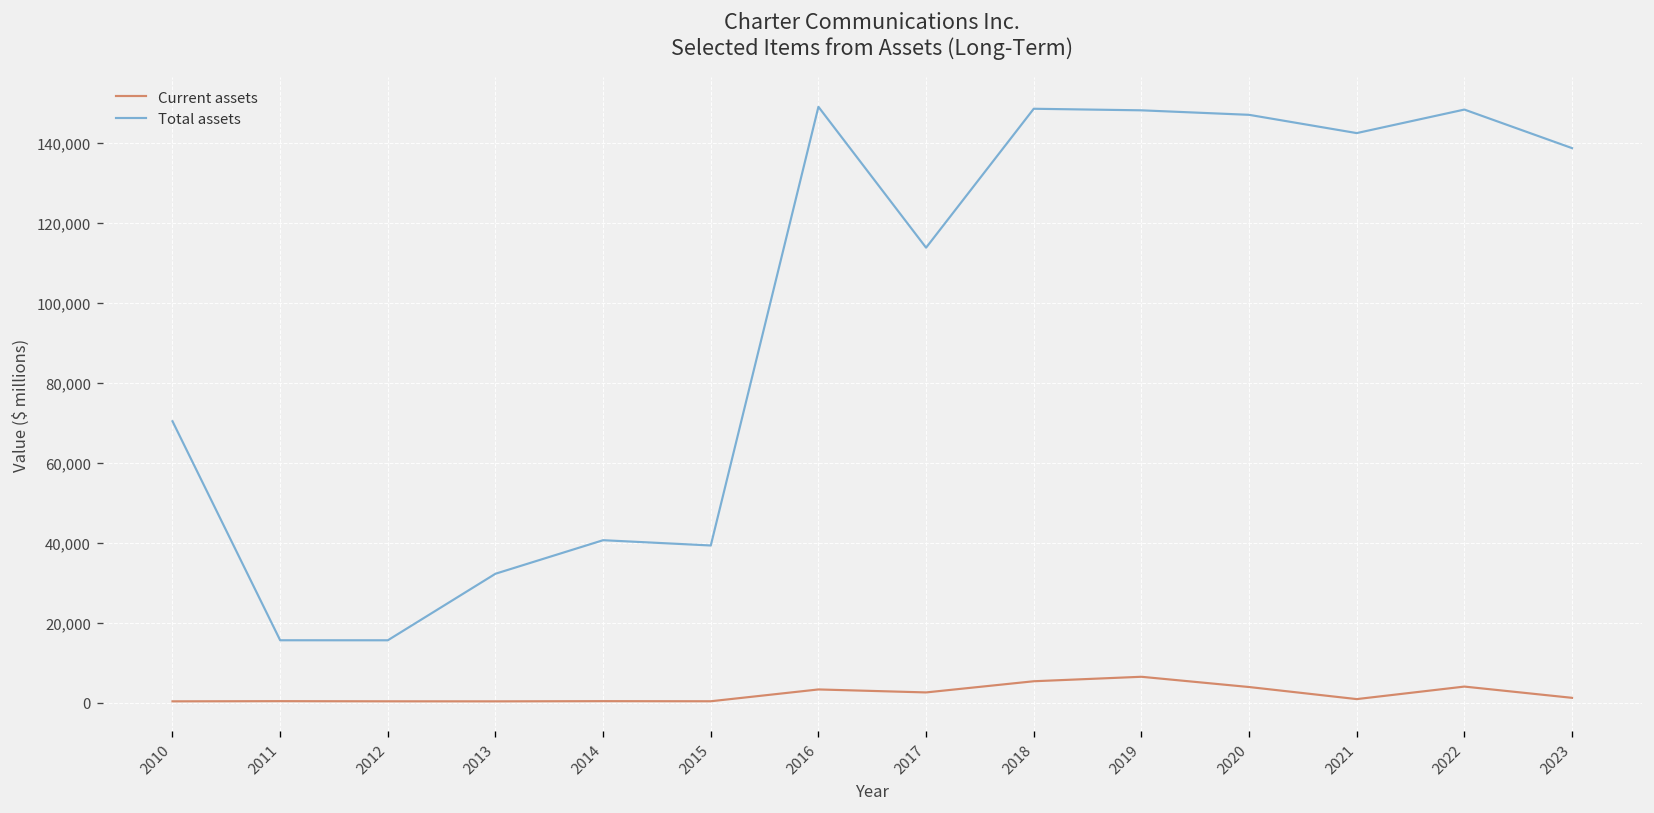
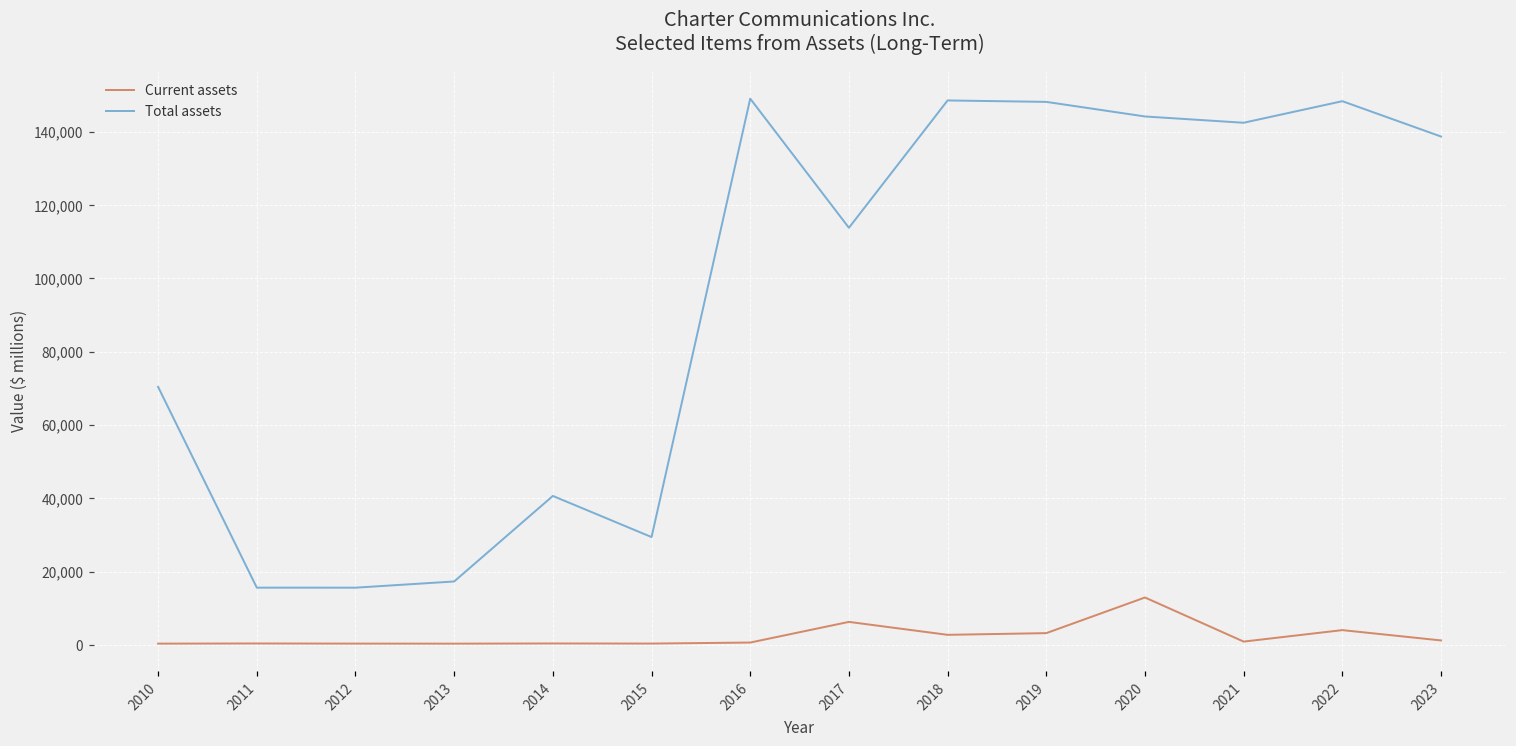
Total assets, 2013: 32,000 -> 17,000
Total assets, 2015: 39,000 -> 29,000
Current assets, 2016: 3,000 -> 1,000
Current assets, 2017: 3,000 -> 6,000
Current assets, 2018: 5,000 -> 3,000
Current assets, 2019: 6,000 -> 3,000
Current assets, 2020: 4,000 -> 13,000
Total assets, 2020: 147,000 -> 144,000
